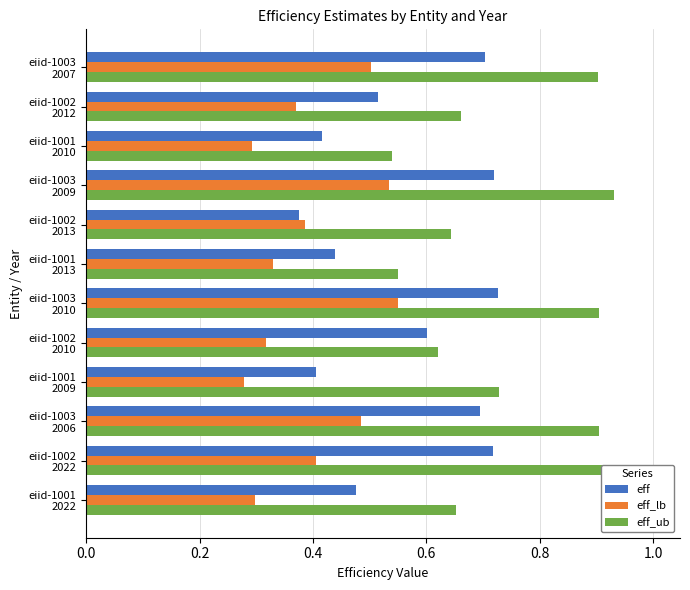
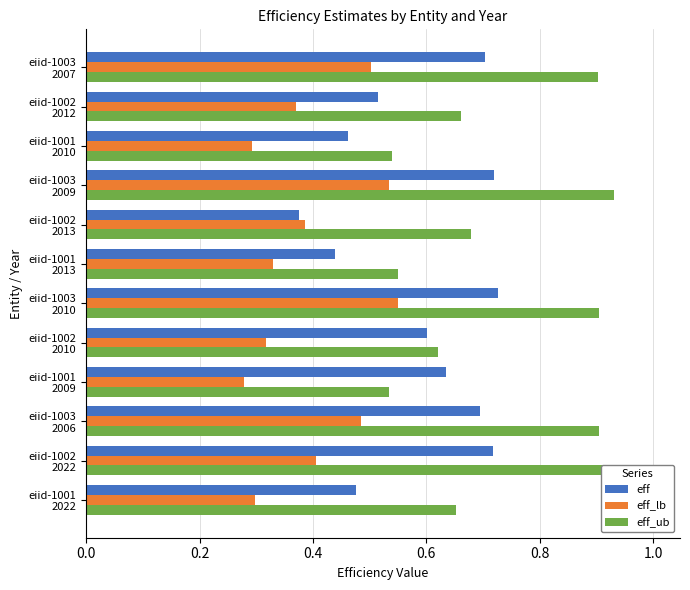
eff, eiid-1001 2010: 0.42 -> 0.46
eff_ub, eiid-1002 2013: 0.64 -> 0.68
eff, eiid-1001 2009: 0.41 -> 0.63
eff_ub, eiid-1001 2009: 0.73 -> 0.53
